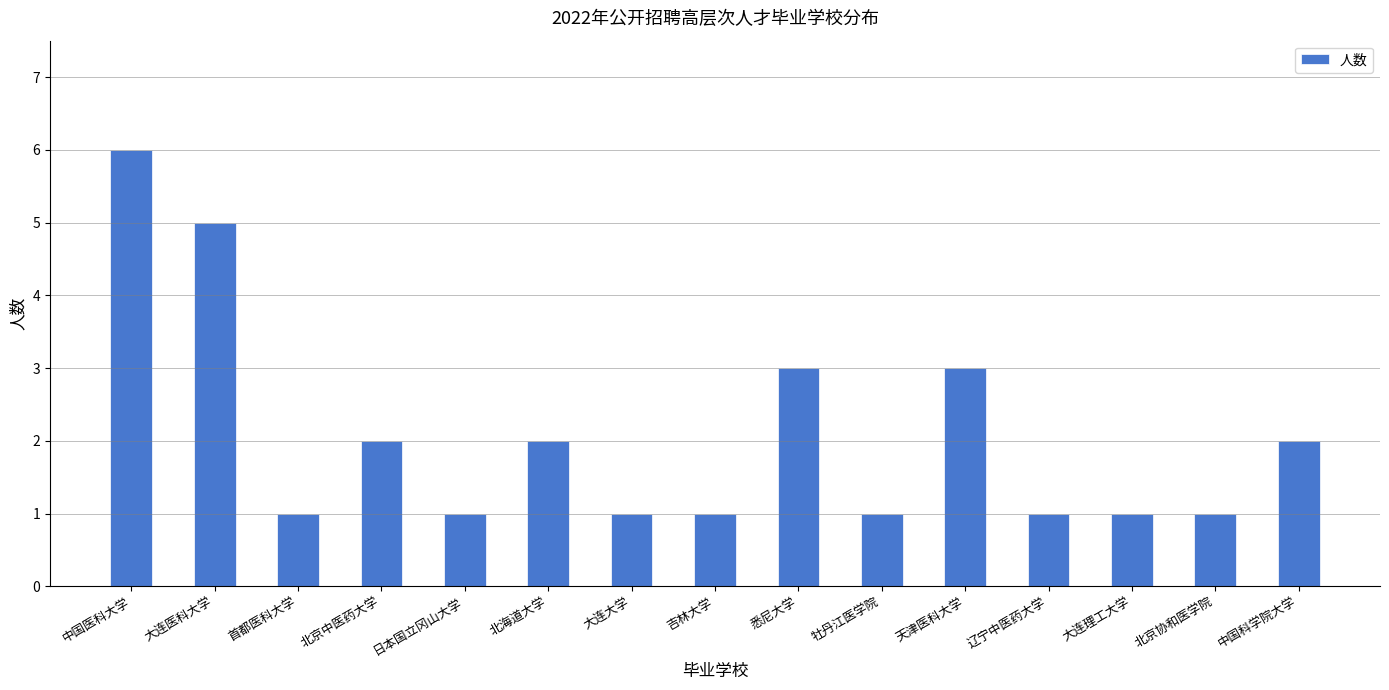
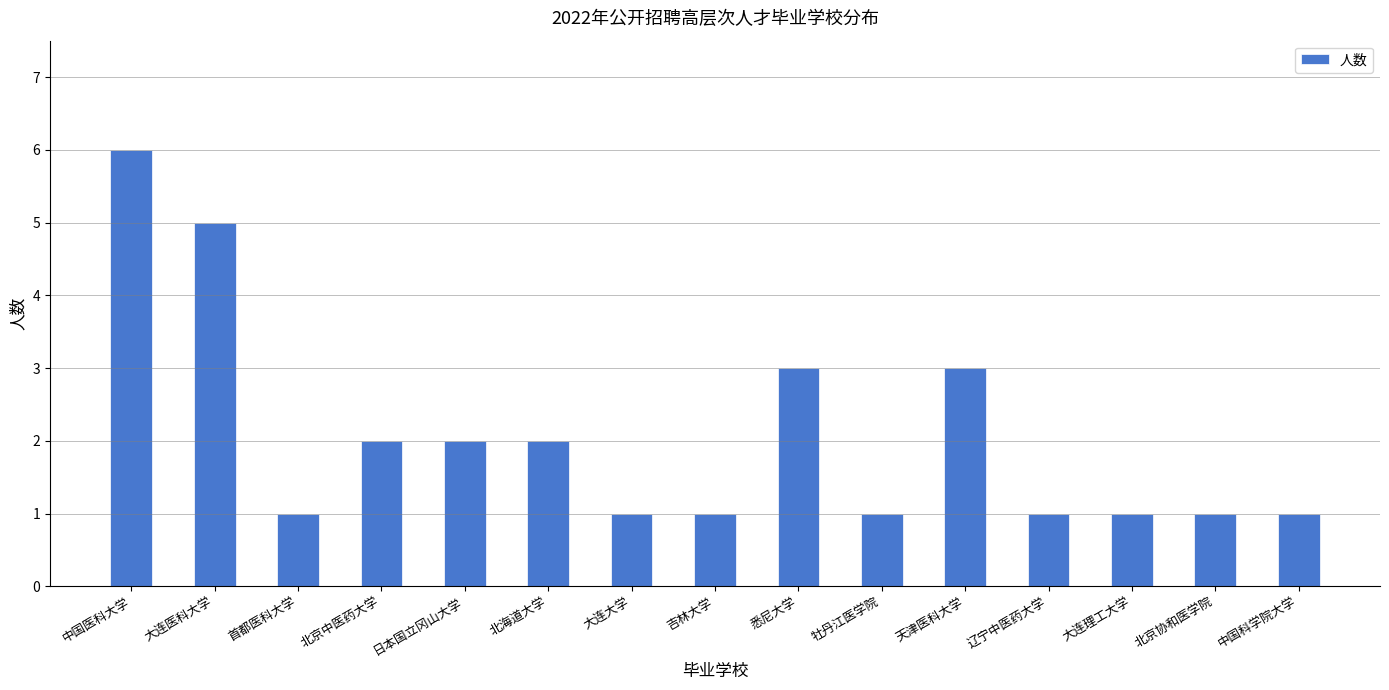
日本国立冈山大学: 1 -> 2
中国科学院大学: 2 -> 1
